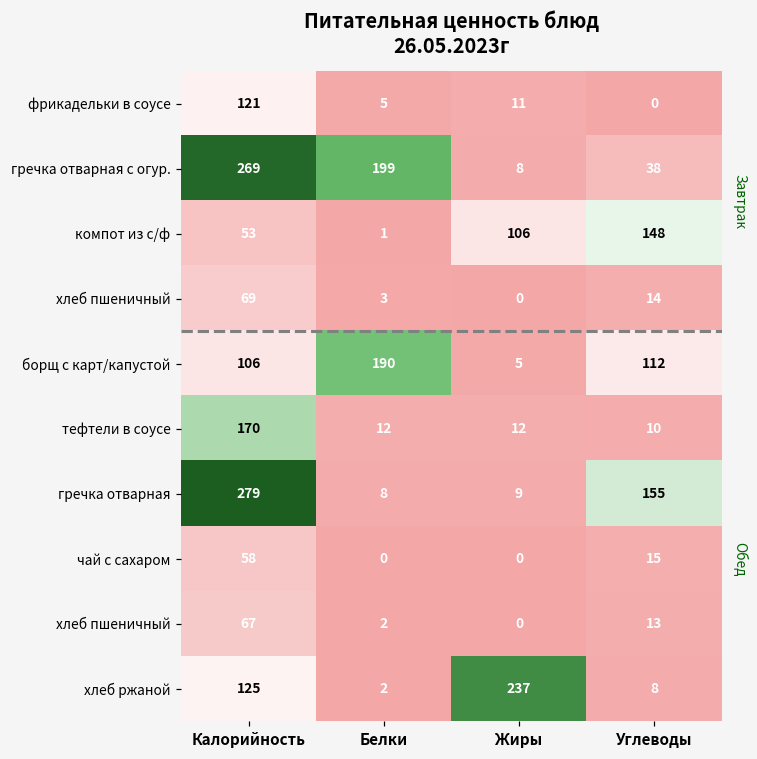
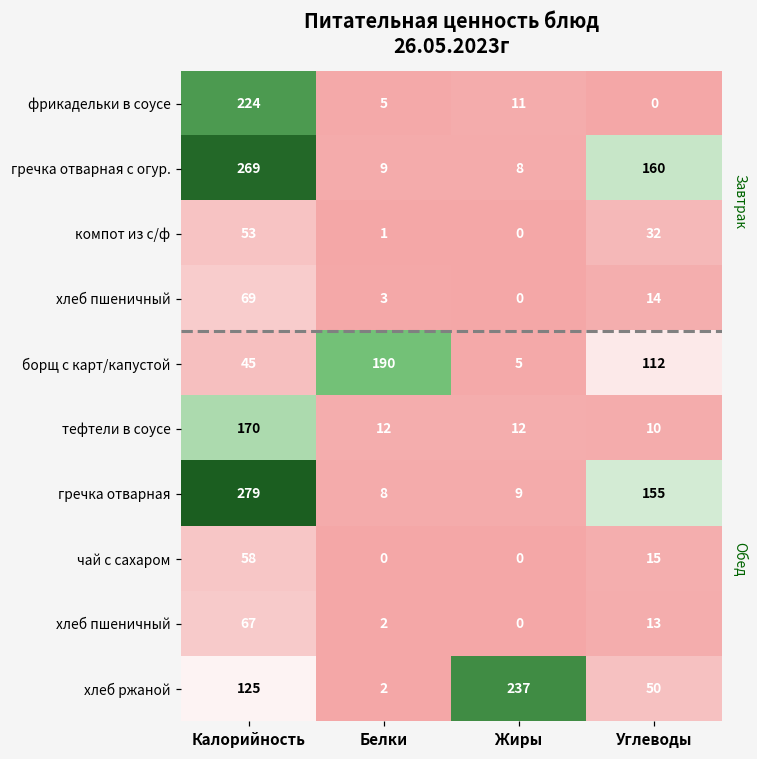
фрикадельки в соусе, Калорийность: 121 -> 224
гречка отварная с огур., Белки: 199 -> 9
гречка отварная с огур., Углеводы: 38 -> 160
компот из с/ф, Жиры: 106 -> 0
компот из с/ф, Углеводы: 148 -> 32
борщ с карт/капустой, Калорийность: 106 -> 45
хлеб ржаной, Углеводы: 8 -> 50
